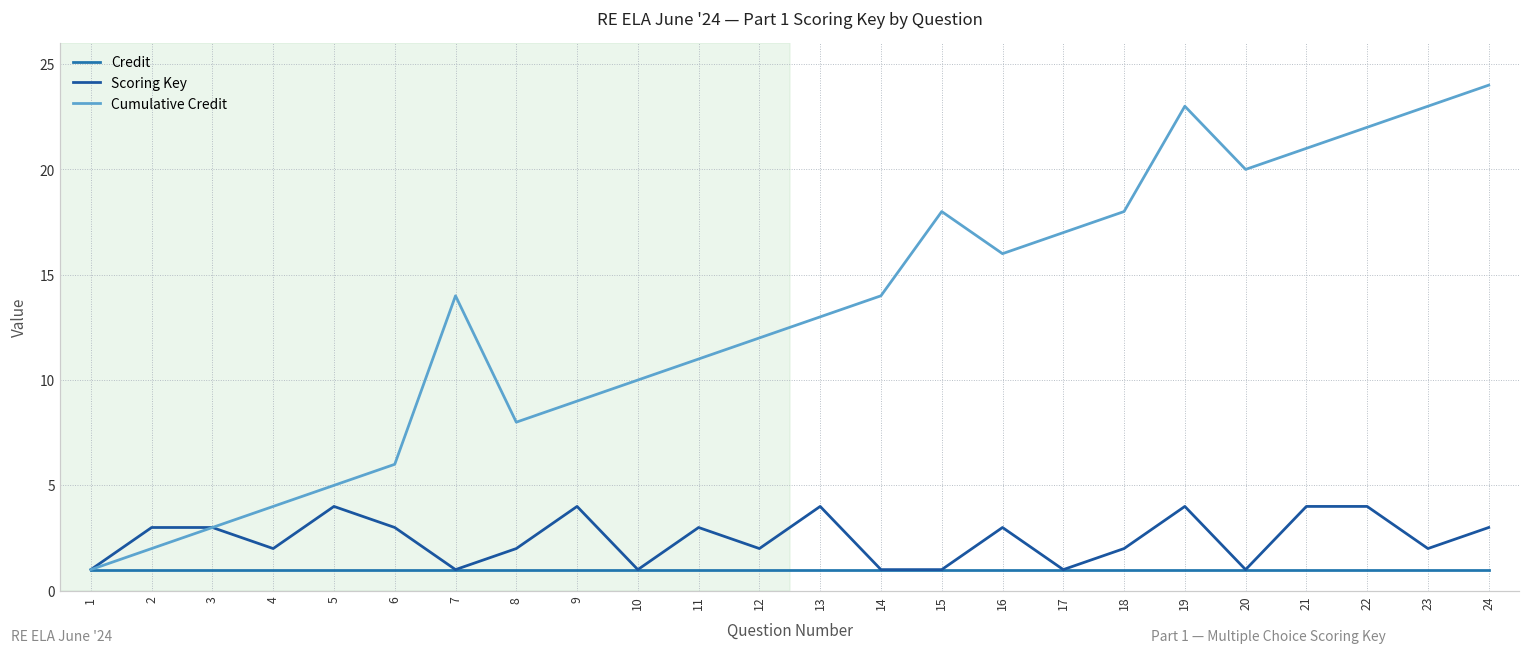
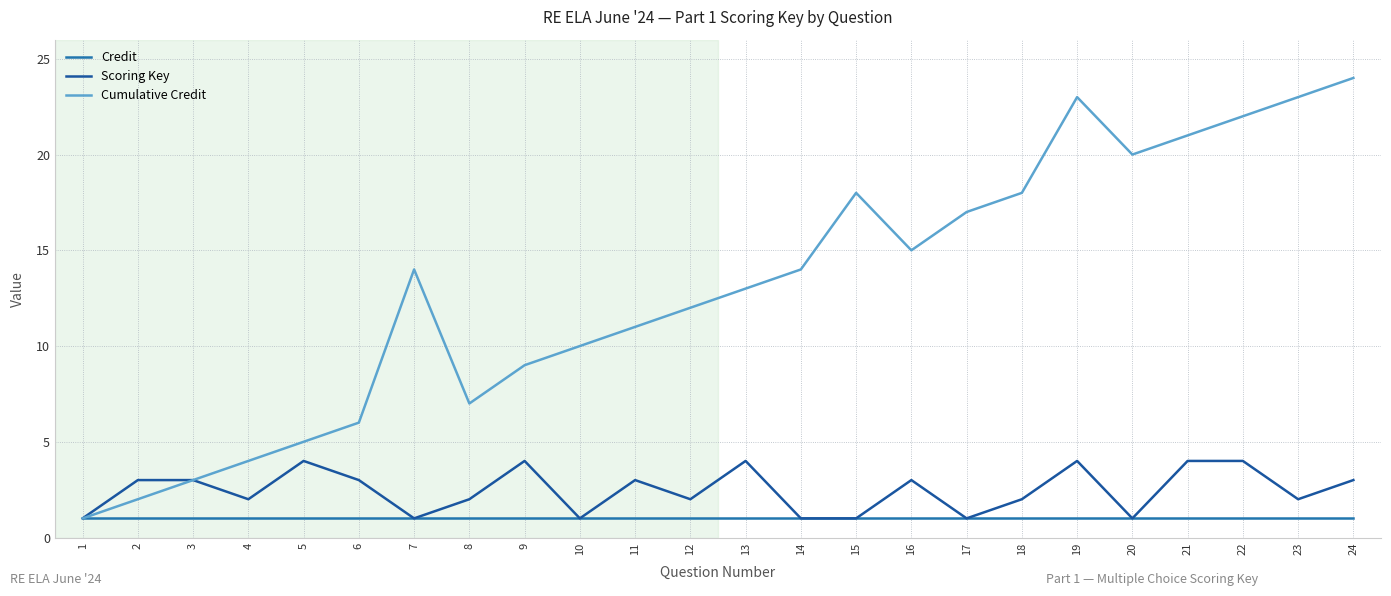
Cumulative Credit, 8: 8 -> 7
Cumulative Credit, 16: 16 -> 15
